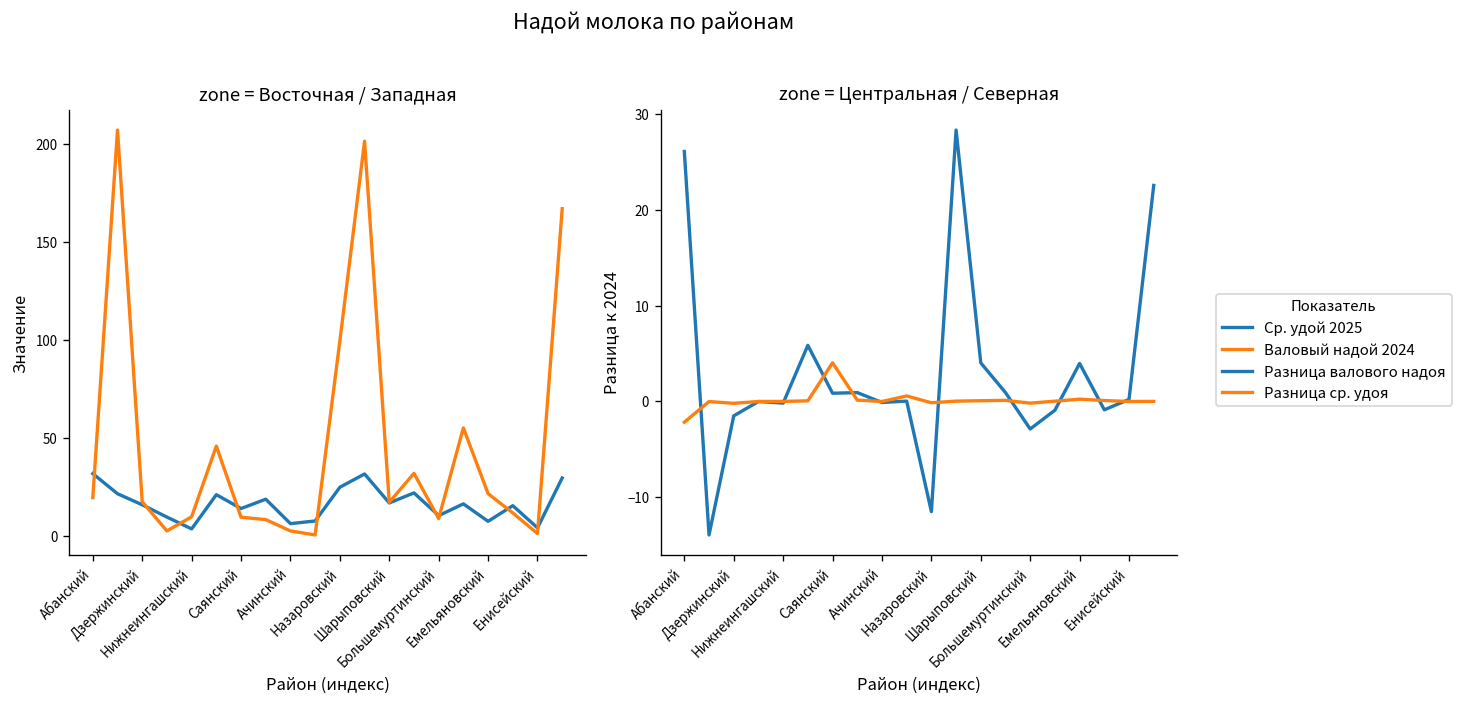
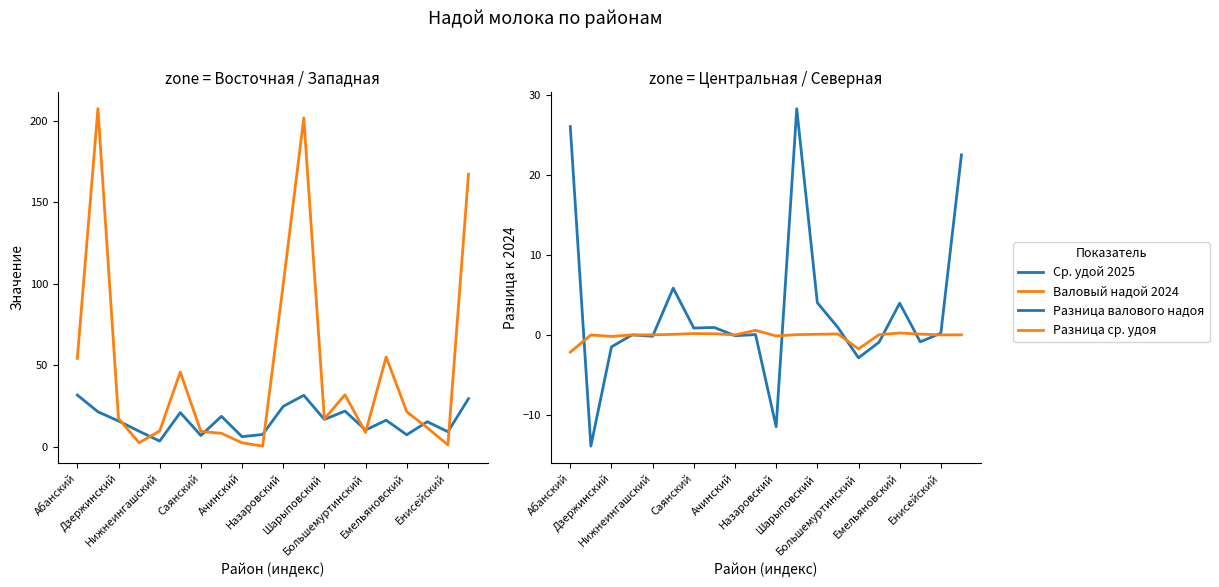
zone = Восточная / Западная, Валовый надой 2024, Абанский: 19 -> 54
zone = Восточная / Западная, Ср. удой 2025, Саянский: 14 -> 7
zone = Восточная / Западная, Ср. удой 2025, Енисейский: 4 -> 9
zone = Центральная / Северная, Разница ср. удоя, Саянский: 4 -> 0
zone = Центральная / Северная, Разница ср. удоя, Большемуртинский: 0 -> -2
